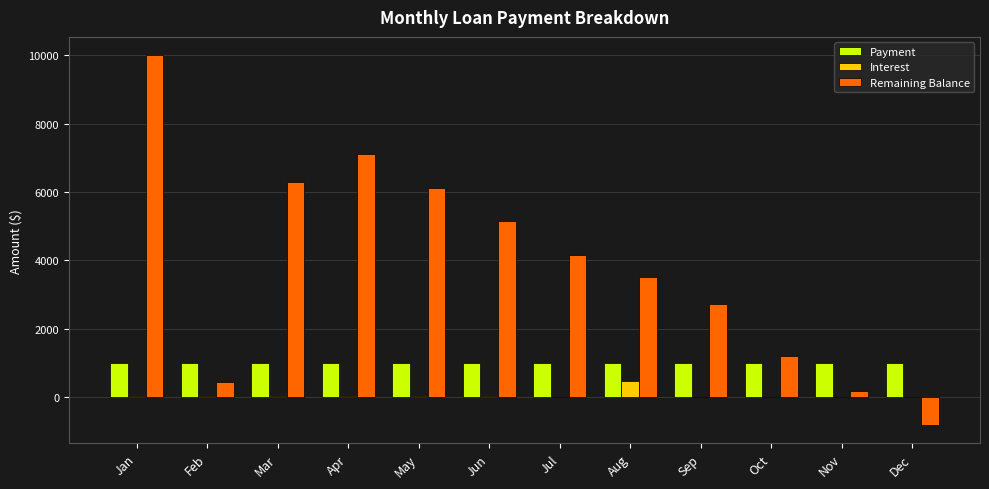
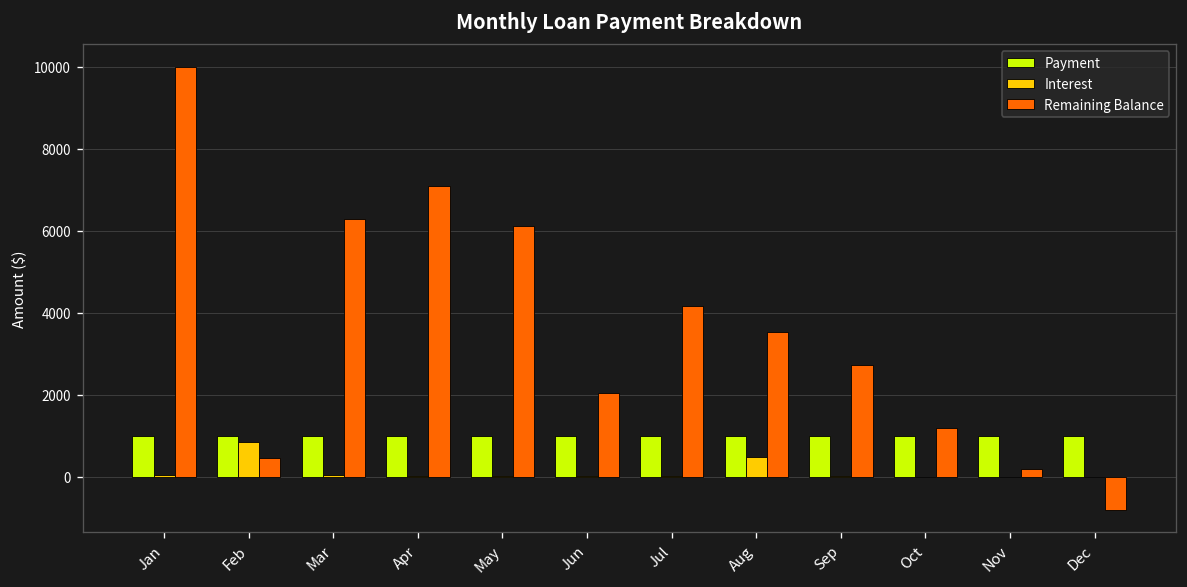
Interest, Feb: 0 -> 900
Remaining Balance, Jun: 5100 -> 2000
